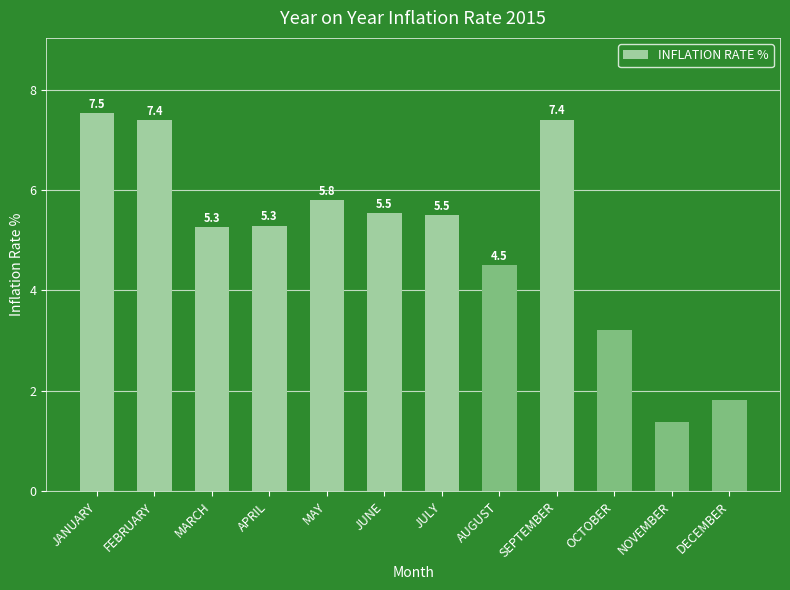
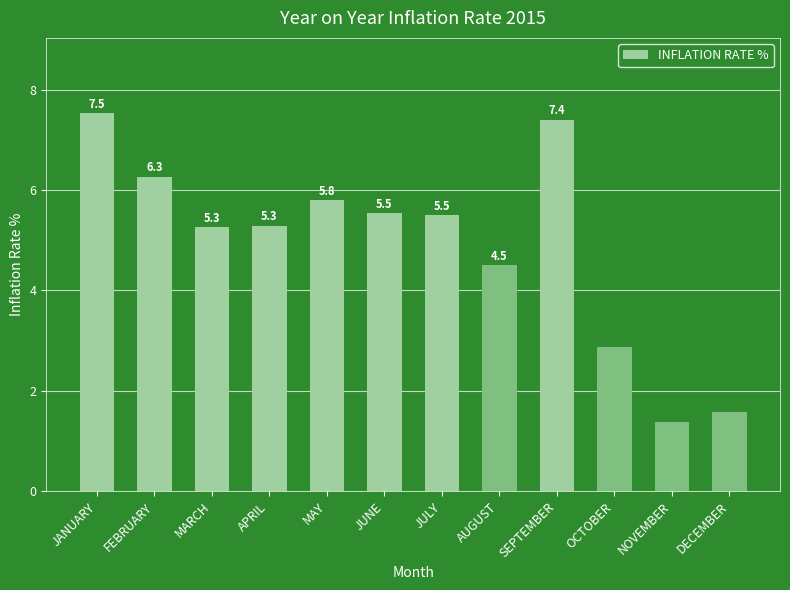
FEBRUARY: 7.4 -> 6.3
OCTOBER: 3.2 -> 2.9
DECEMBER: 1.8 -> 1.6
